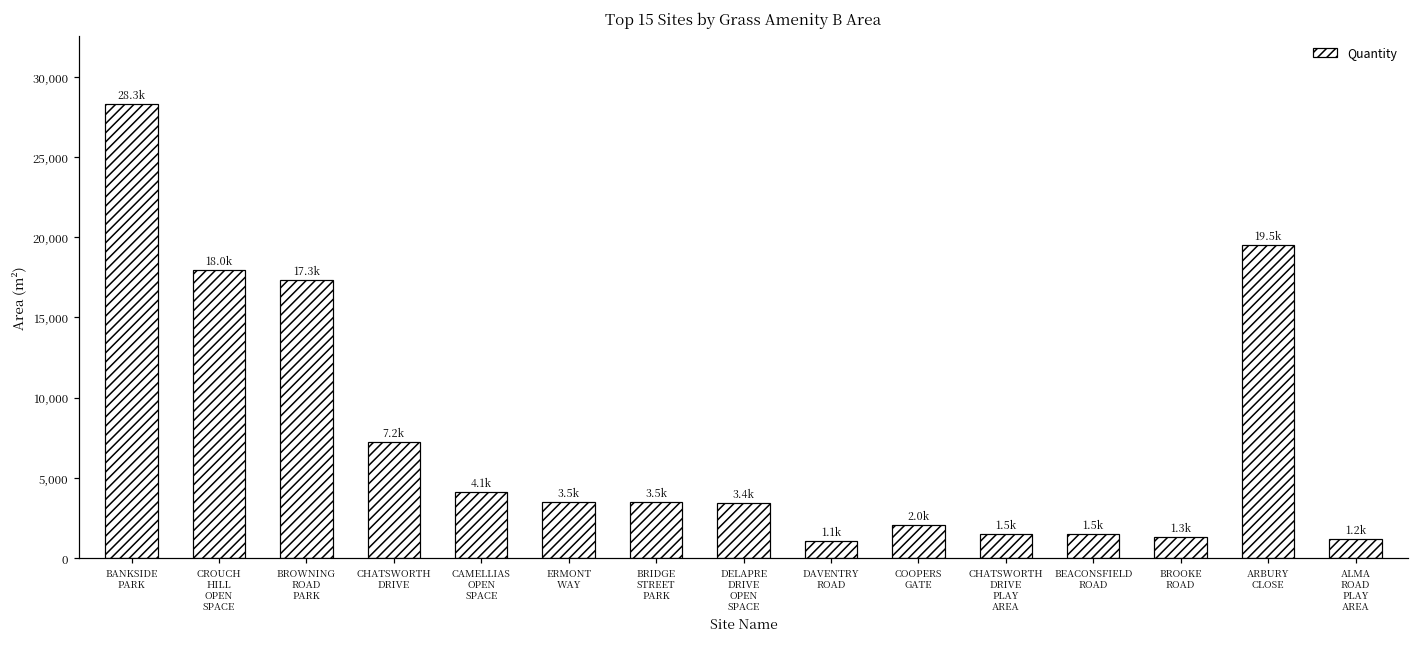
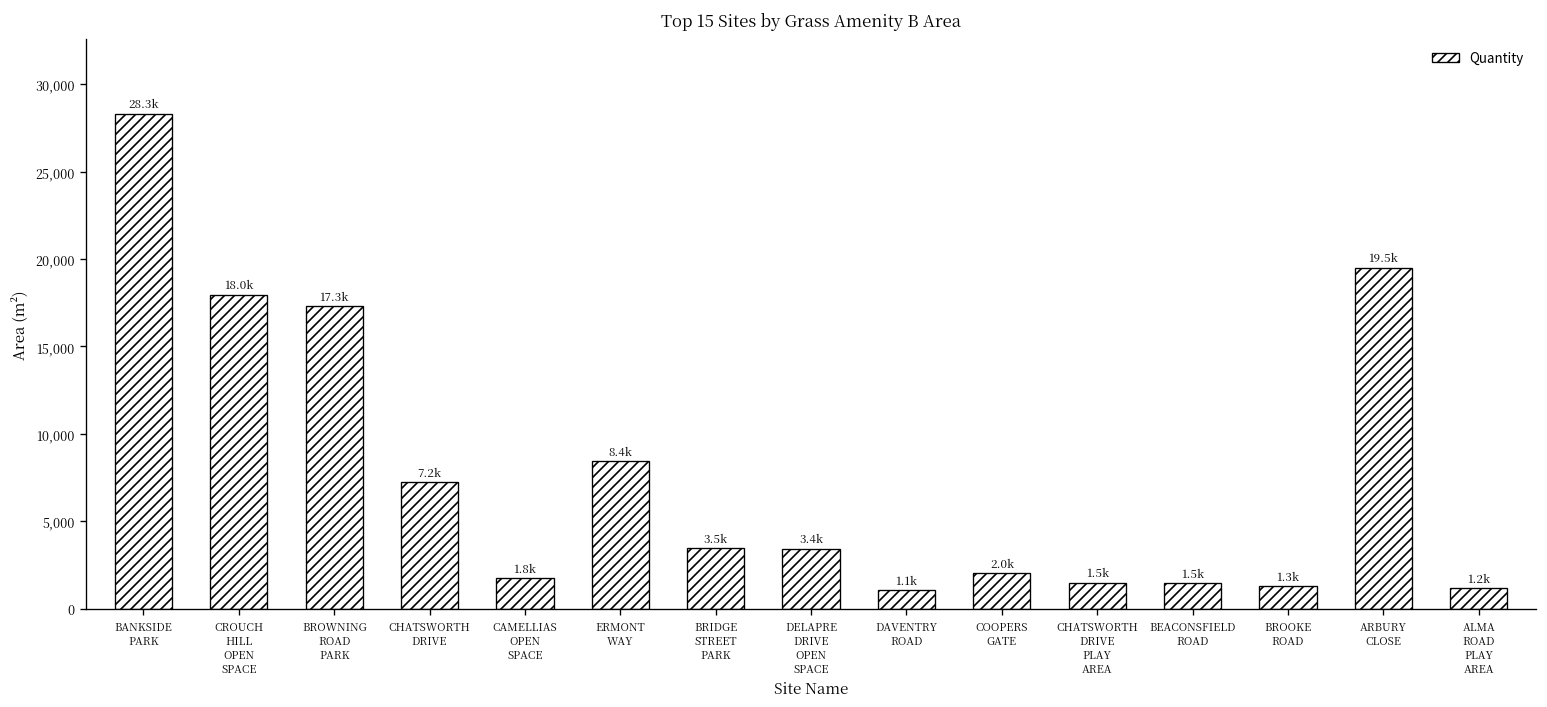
CAMELLIAS OPEN SPACE: 4.1k -> 1.8k
ERMONT WAY: 3.5k -> 8.4k
